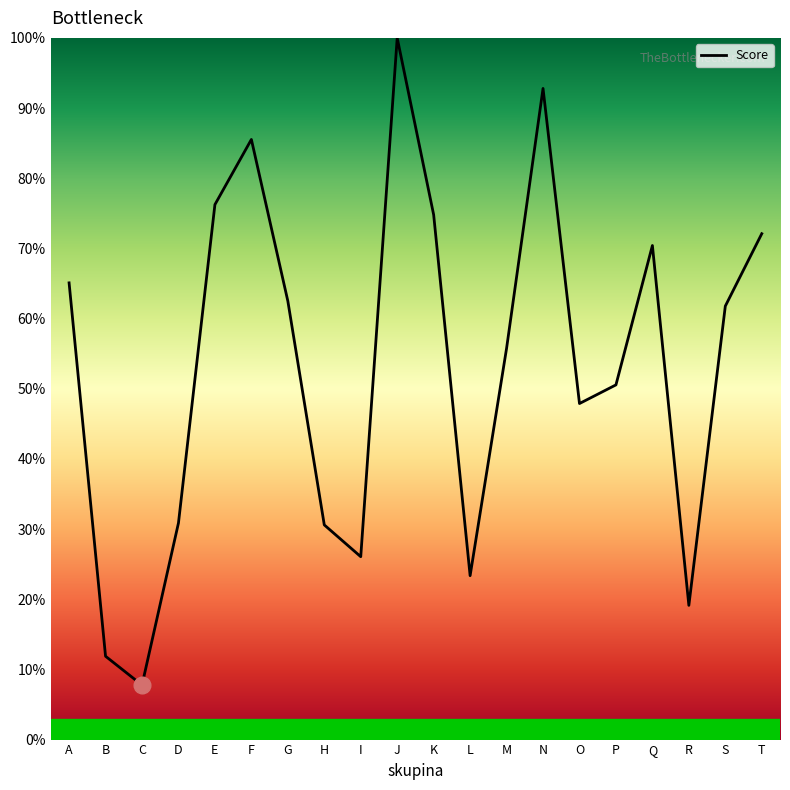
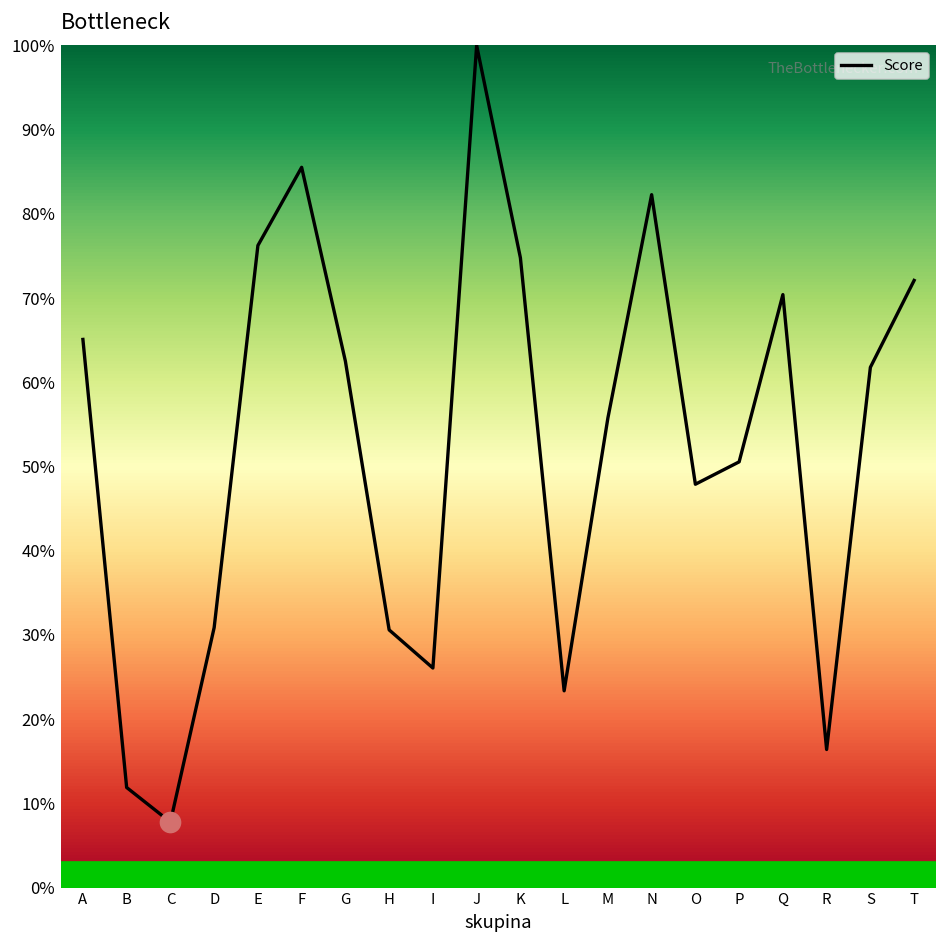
Score, N: 93% -> 82%
Score, R: 19% -> 16%
